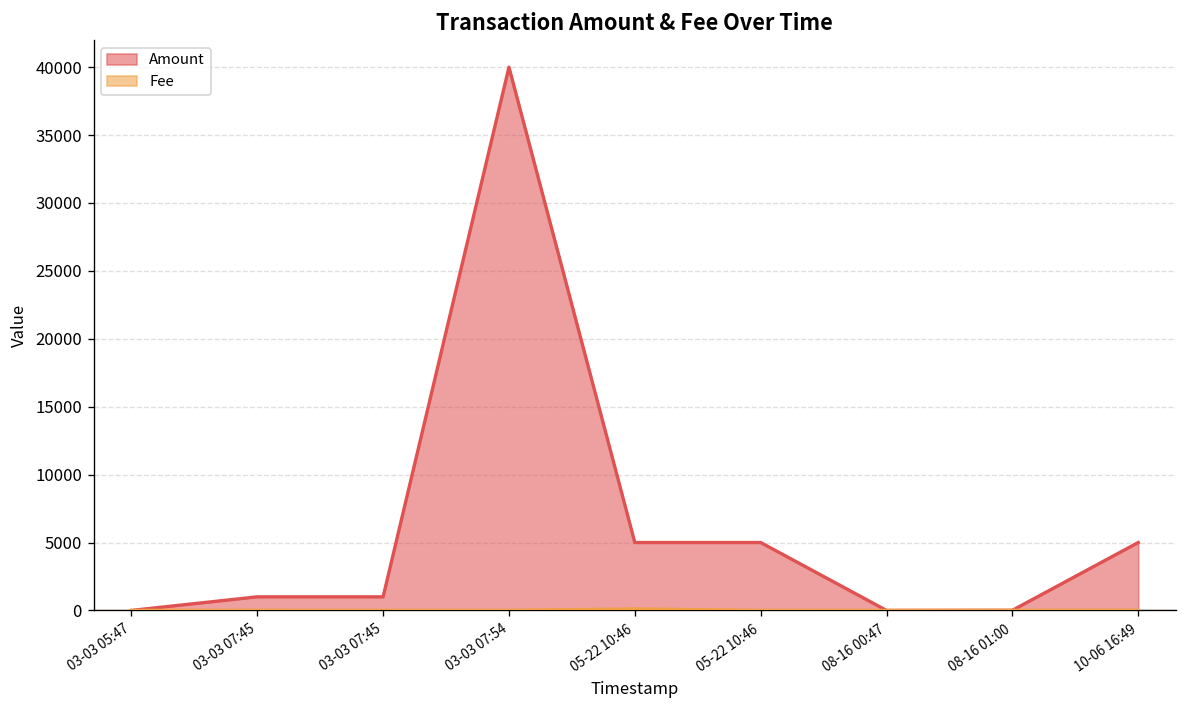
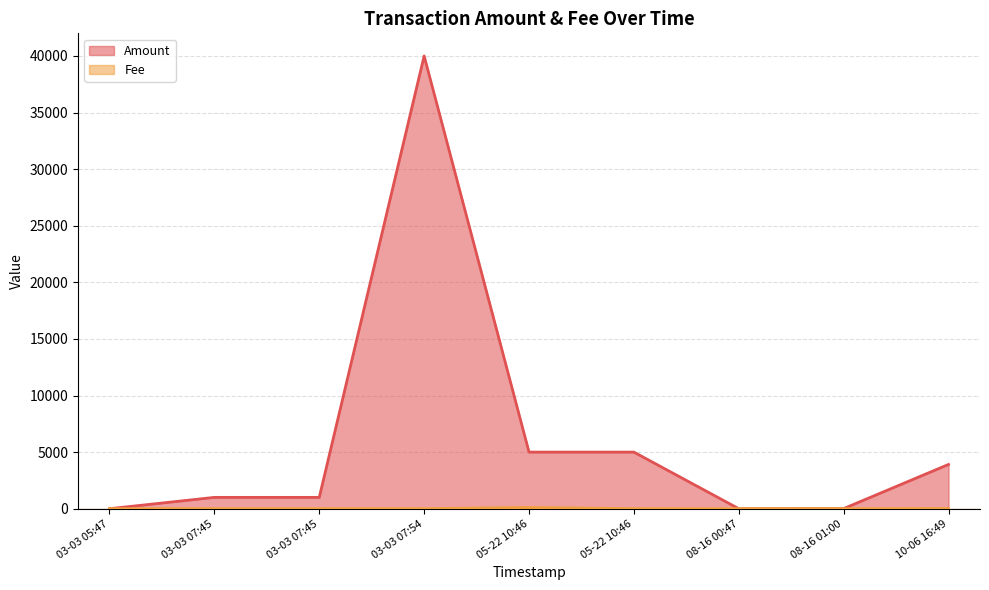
Amount, 10-06 16:49: 5000 -> 3900
